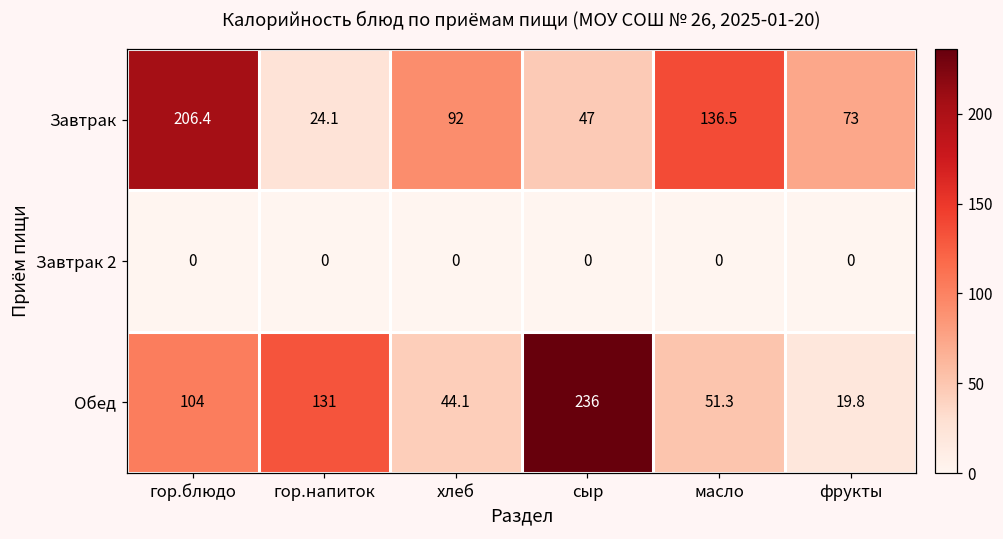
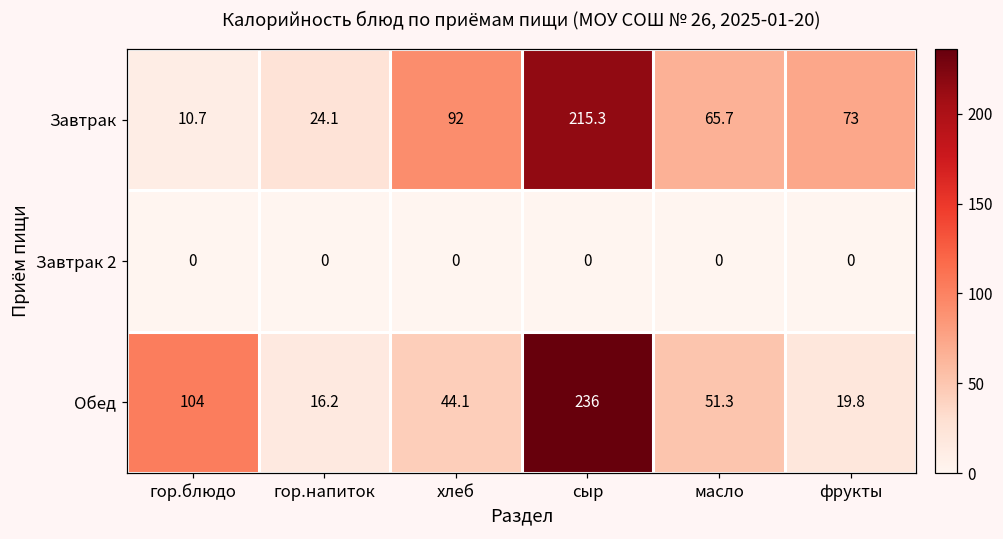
Завтрак, гор.блюдо: 206.4 -> 10.7
Завтрак, сыр: 47 -> 215.3
Завтрак, масло: 136.5 -> 65.7
Обед, гор.напиток: 131 -> 16.2
